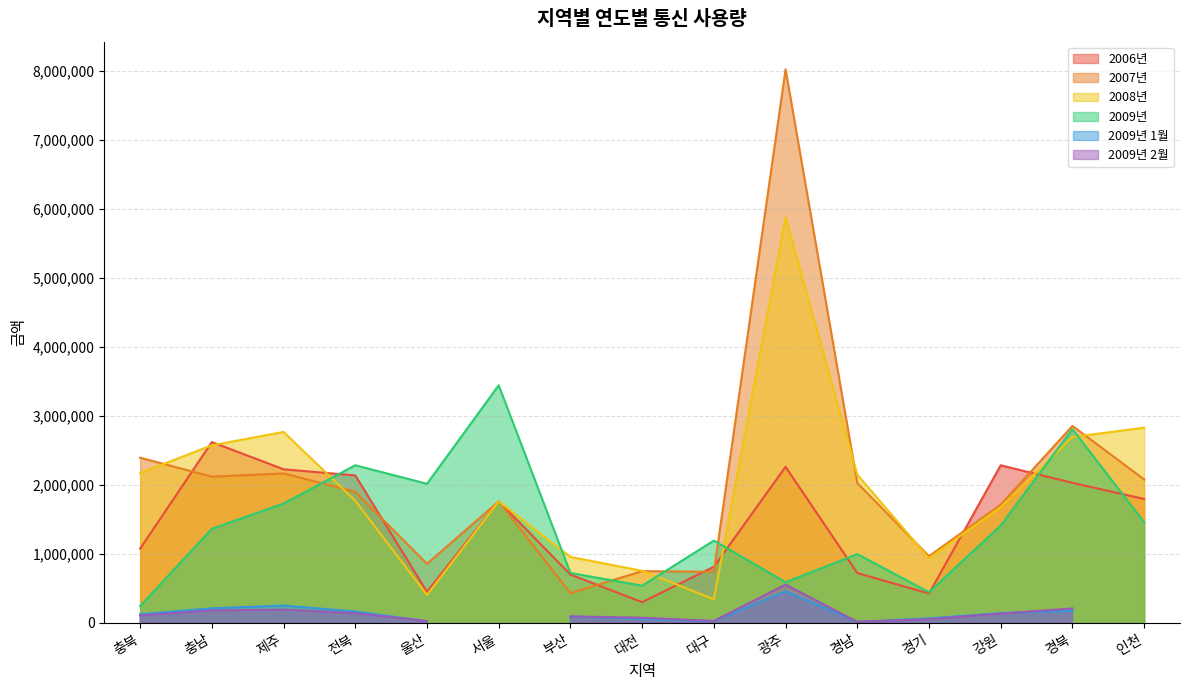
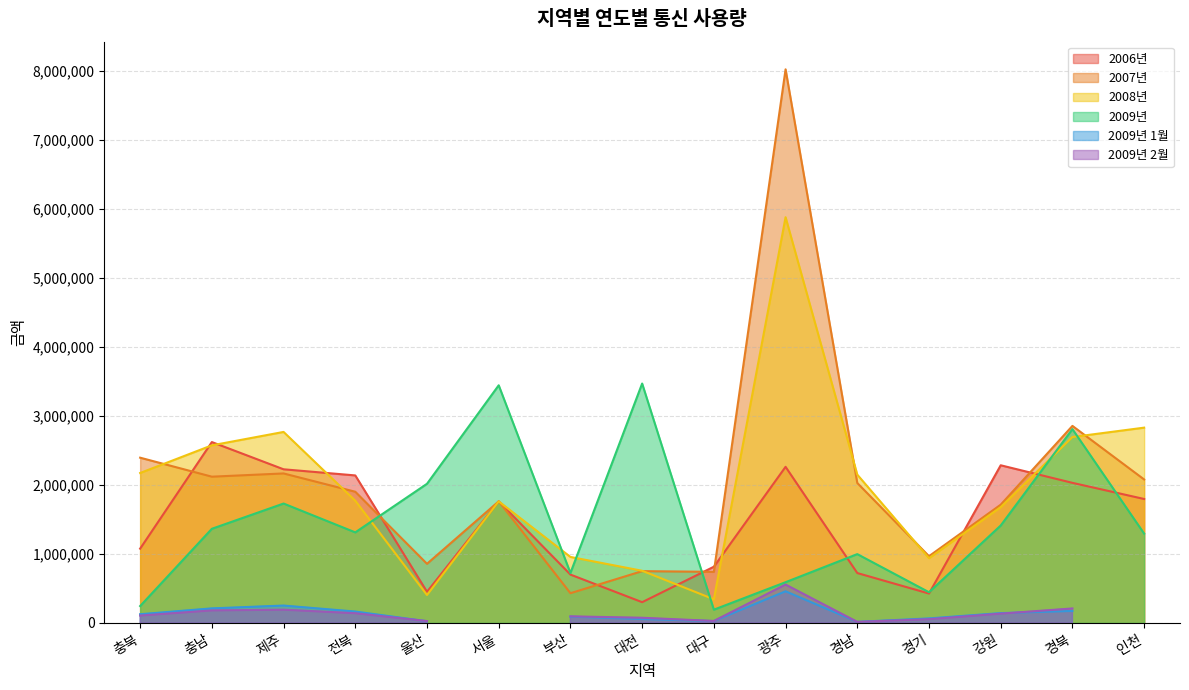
2009년, 전북: 2,300,000 -> 1,300,000
2009년, 대전: 500,000 -> 3,500,000
2009년, 대구: 1,200,000 -> 200,000
2009년, 인천: 1,500,000 -> 1,300,000
